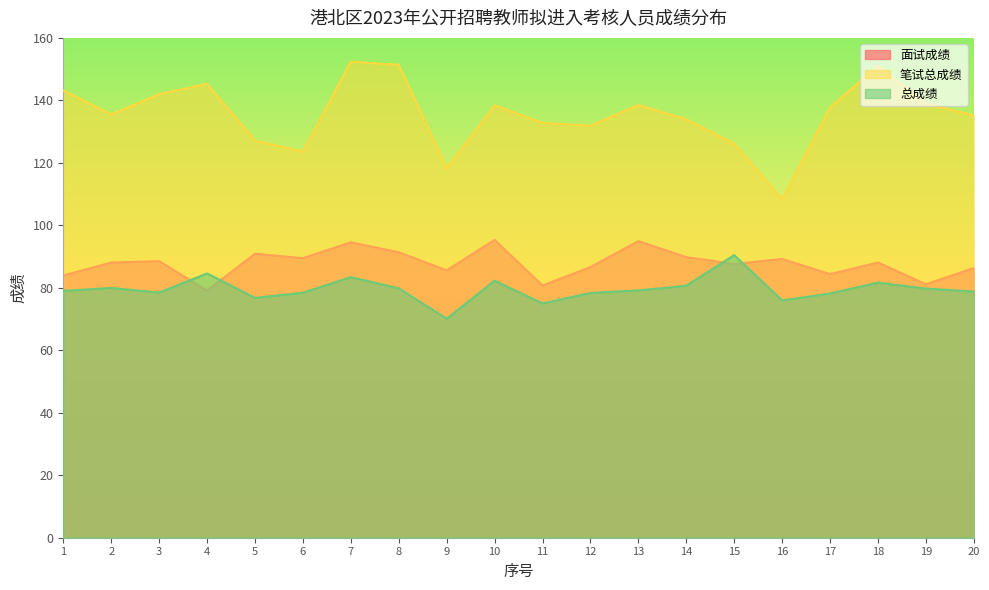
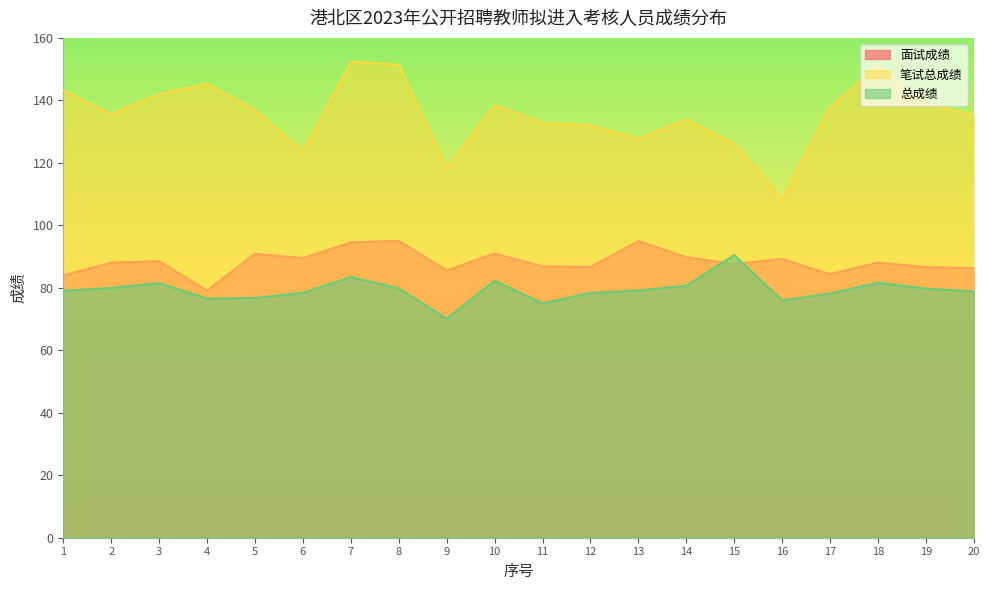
总成绩, 3: 78 -> 82
总成绩, 4: 85 -> 77
笔试总成绩, 5: 127 -> 137
面试成绩, 8: 91 -> 95
面试成绩, 10: 95 -> 91
面试成绩, 11: 81 -> 87
笔试总成绩, 13: 139 -> 128
面试成绩, 19: 81 -> 87
